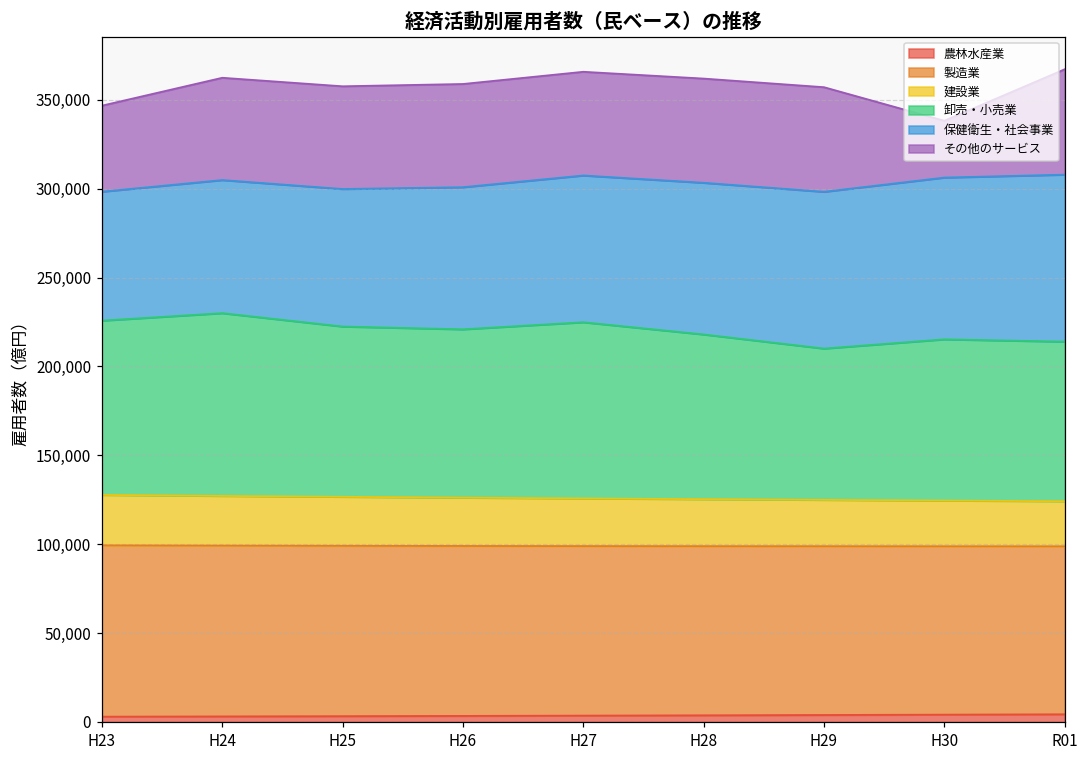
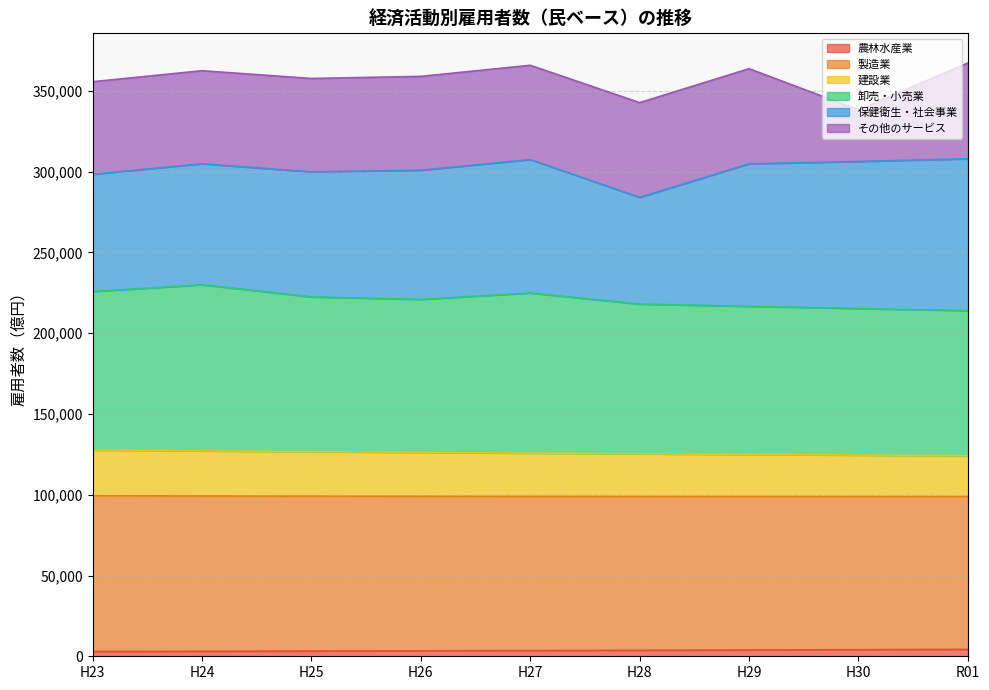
その他のサービス, H23: 48,000 -> 57,000
保健衛生・社会事業, H28: 85,000 -> 66,000
卸売・小売業, H29: 85,000 -> 92,000
